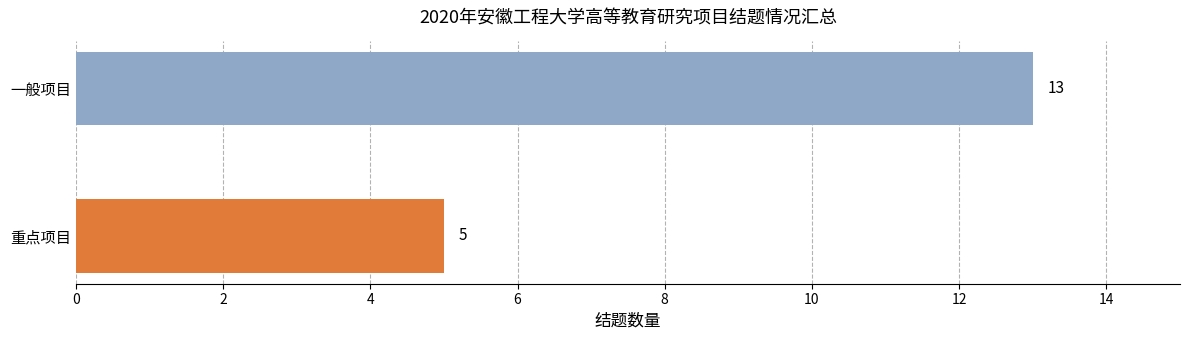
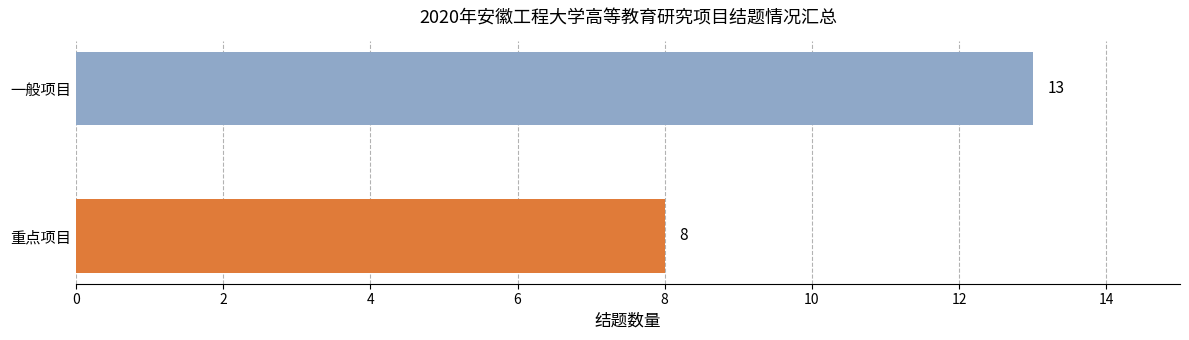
重点项目: 5 -> 8
